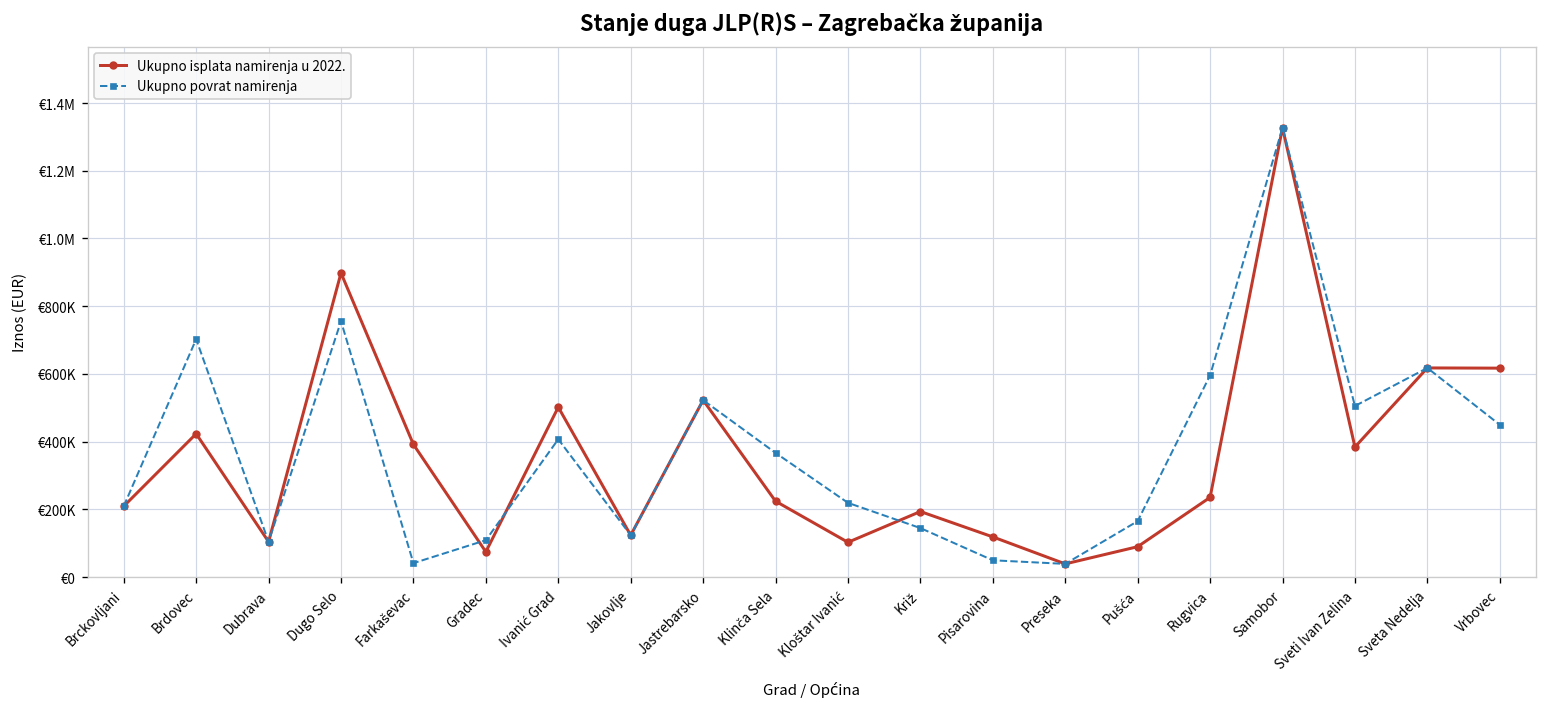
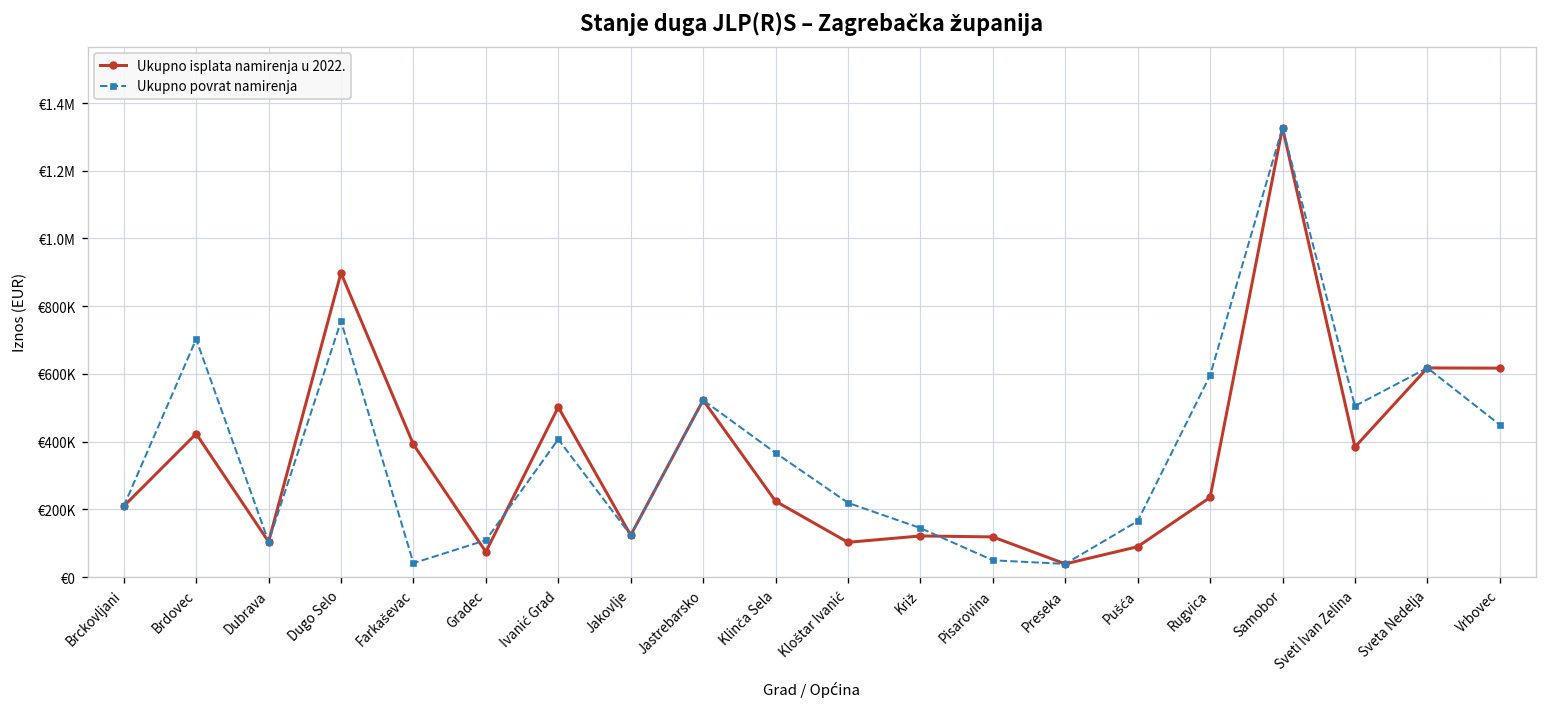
Ukupno isplata namirenja u 2022., Križ: €190000 -> €120000
